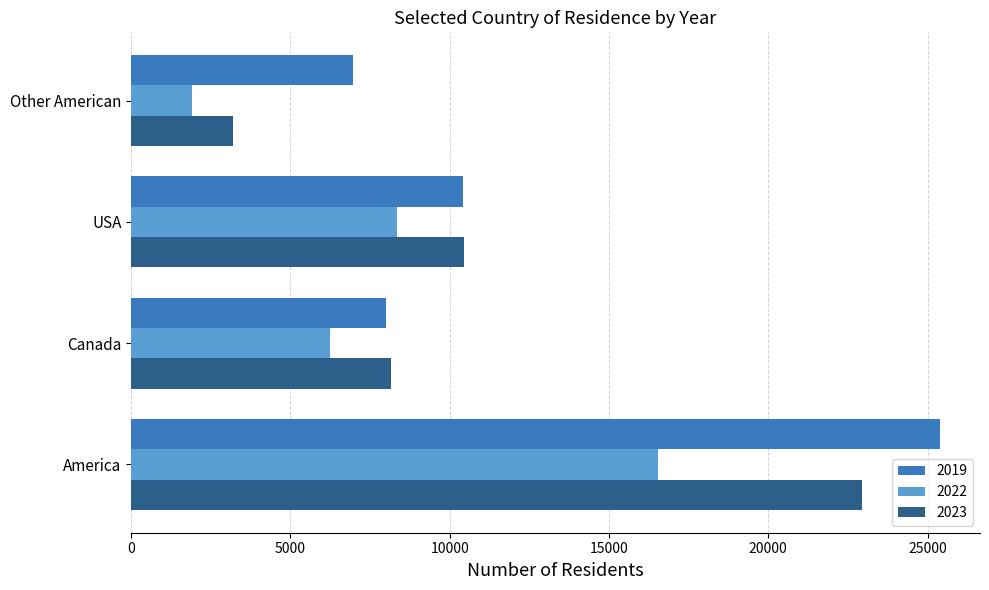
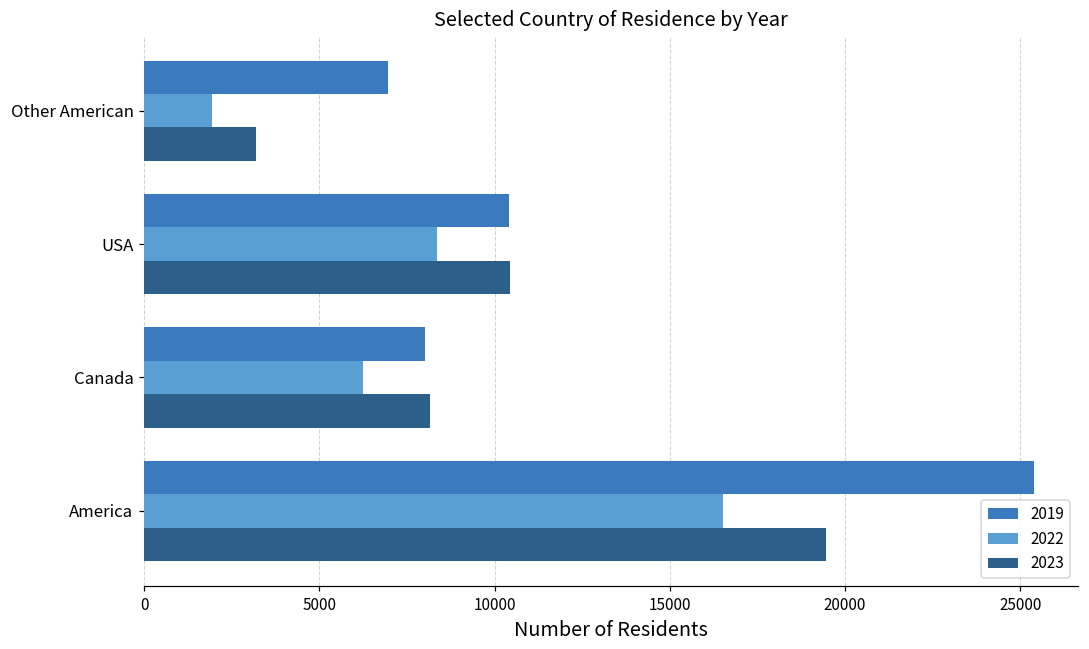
2023, America: 23000 -> 19500
